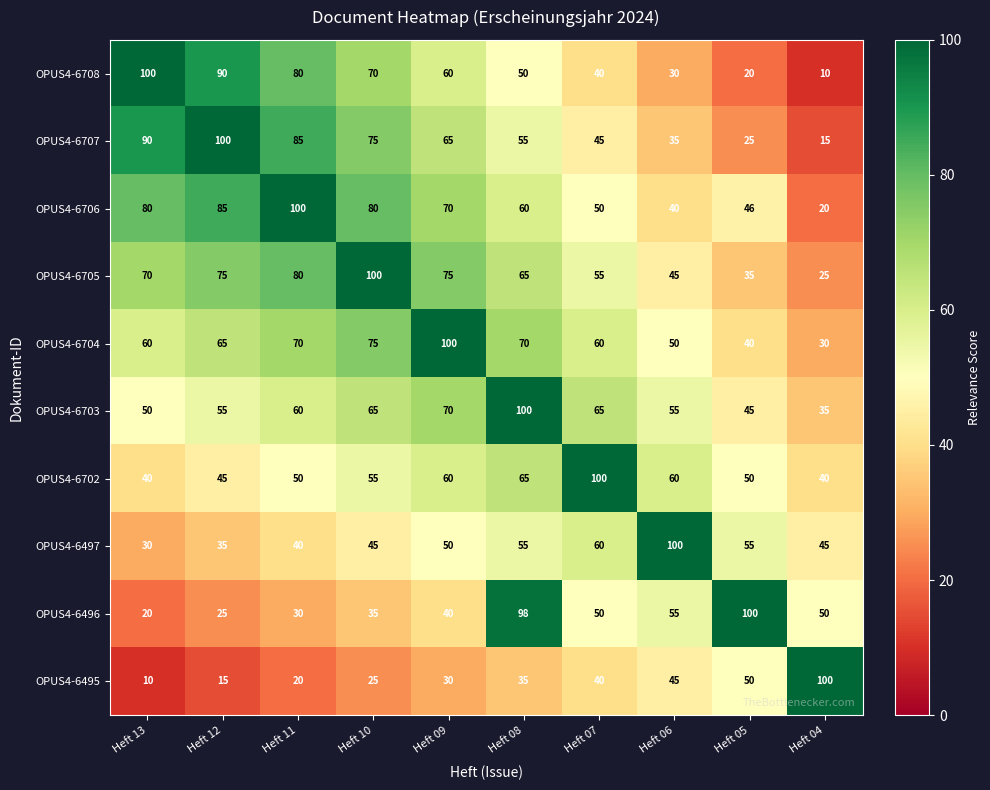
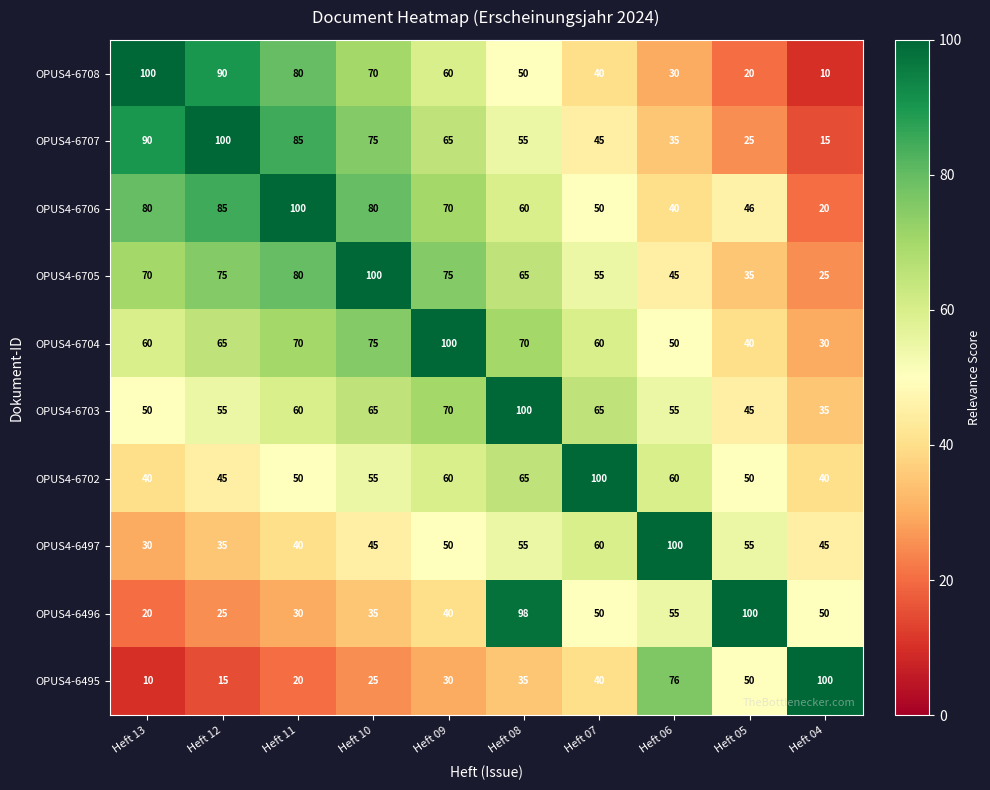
OPUS4-6495, Heft 06: 45 -> 76
